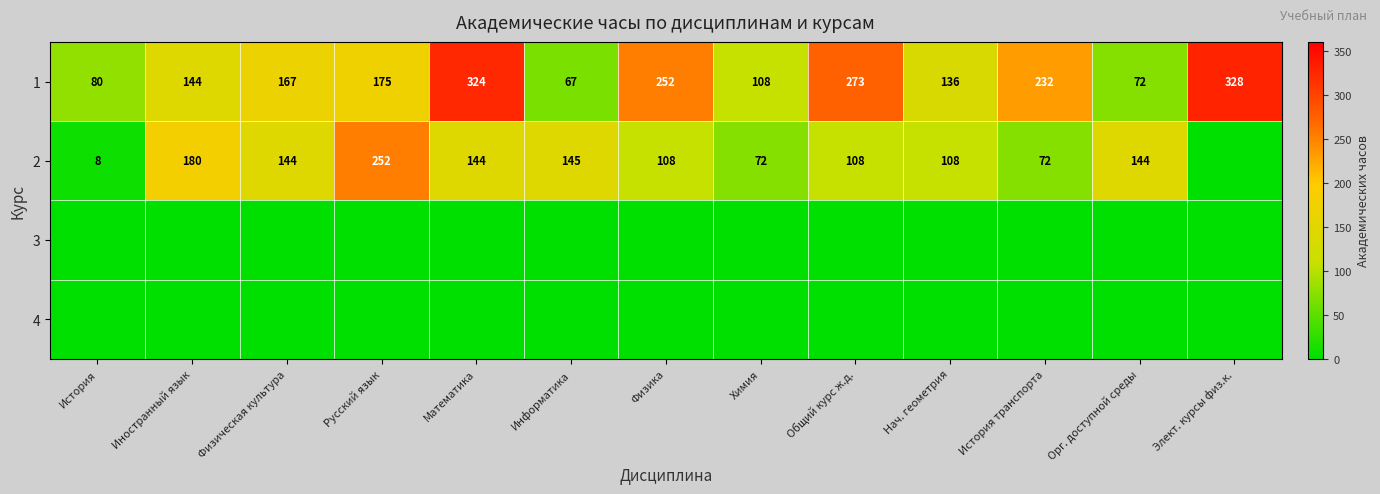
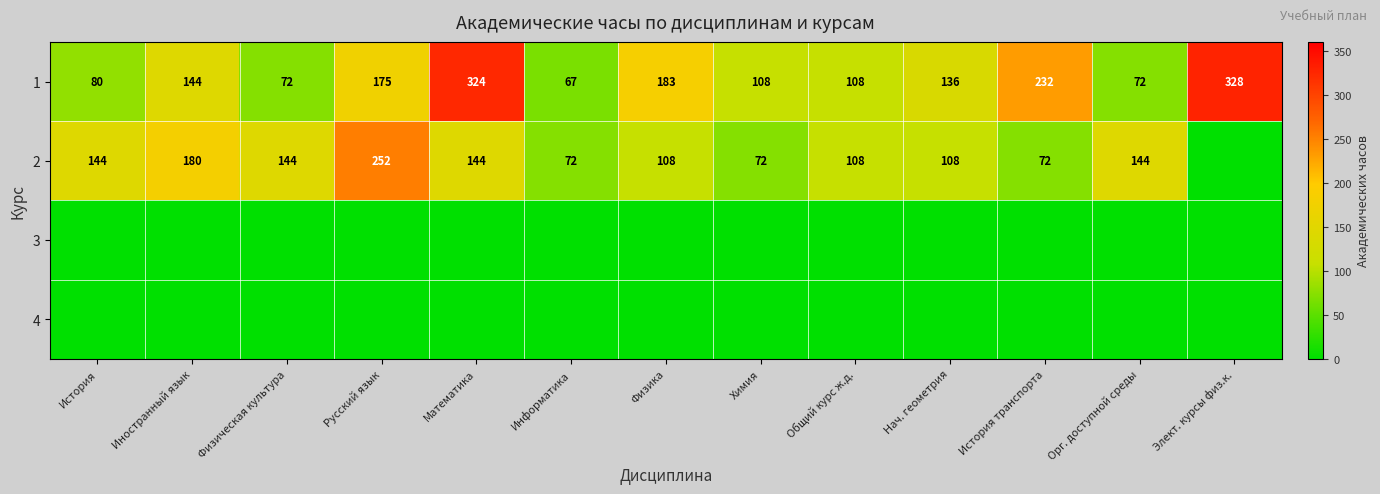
1, Физическая культура: 167 -> 72
1, Физика: 252 -> 183
1, Общий курс ж.д.: 273 -> 108
2, История: 8 -> 144
2, Информатика: 145 -> 72
